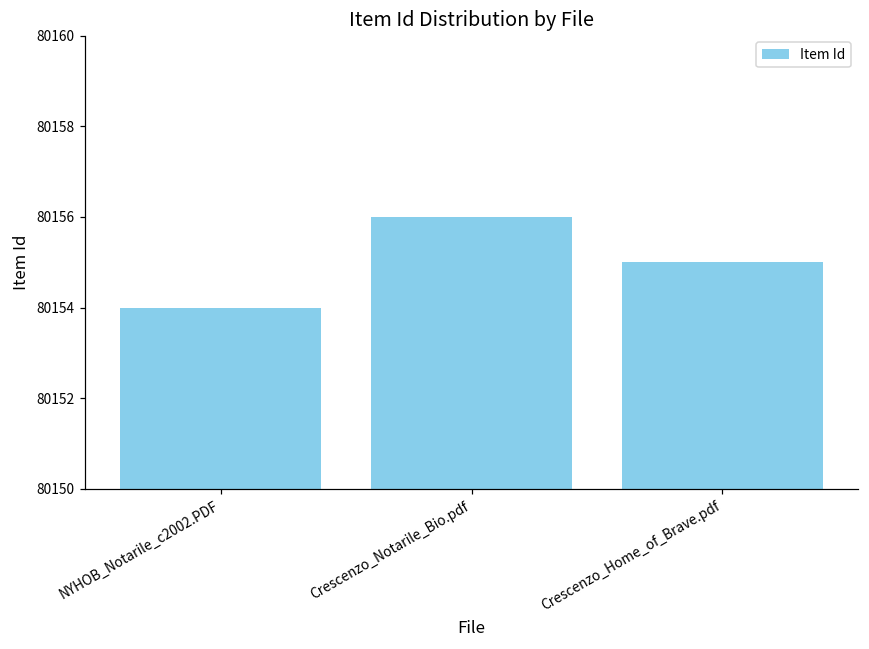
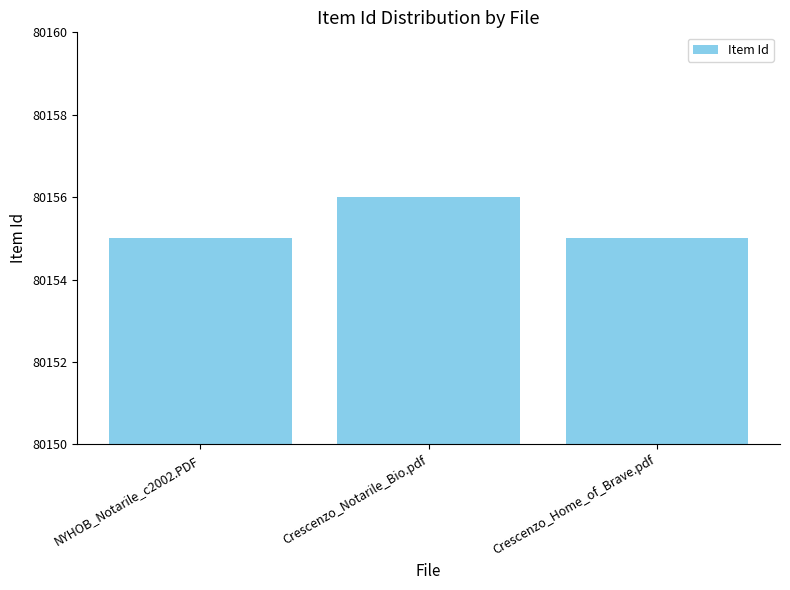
NYHOB_Notarile_c2002.PDF: 80154 -> 80155
